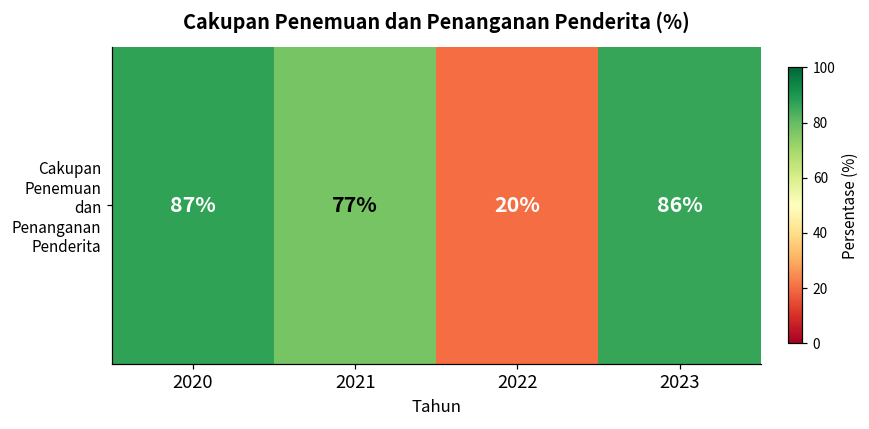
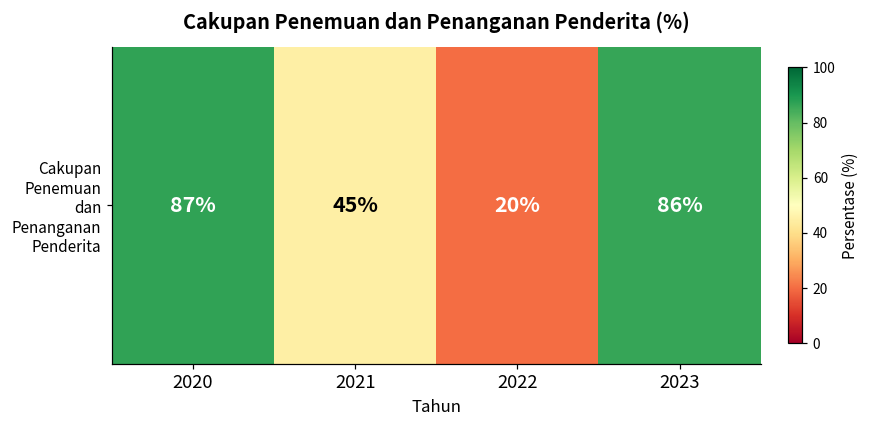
Cakupan Penemuan dan Penanganan Penderita, 2021: 77% -> 45%
